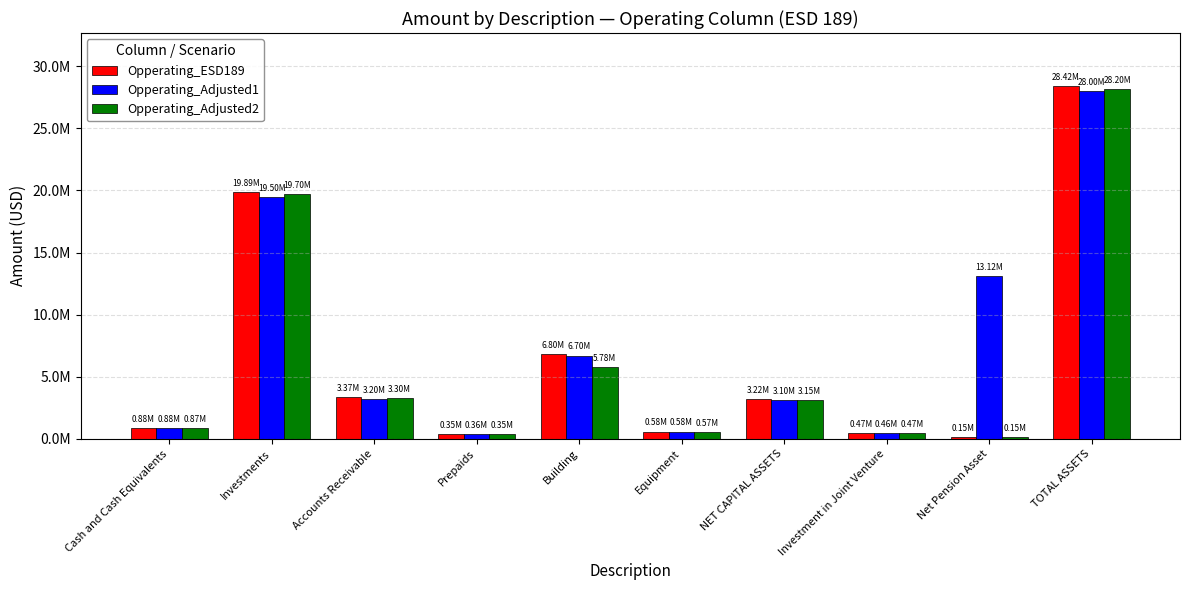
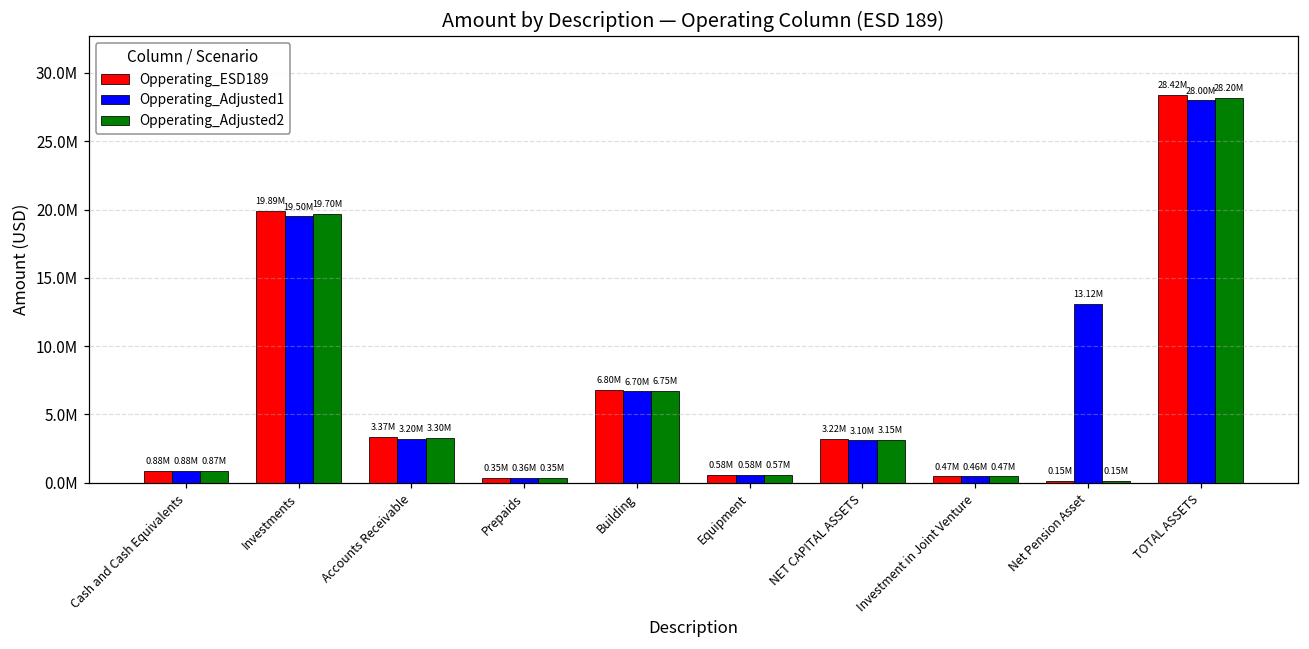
Opperating_Adjusted2, Building: 5.78M -> 6.75M
